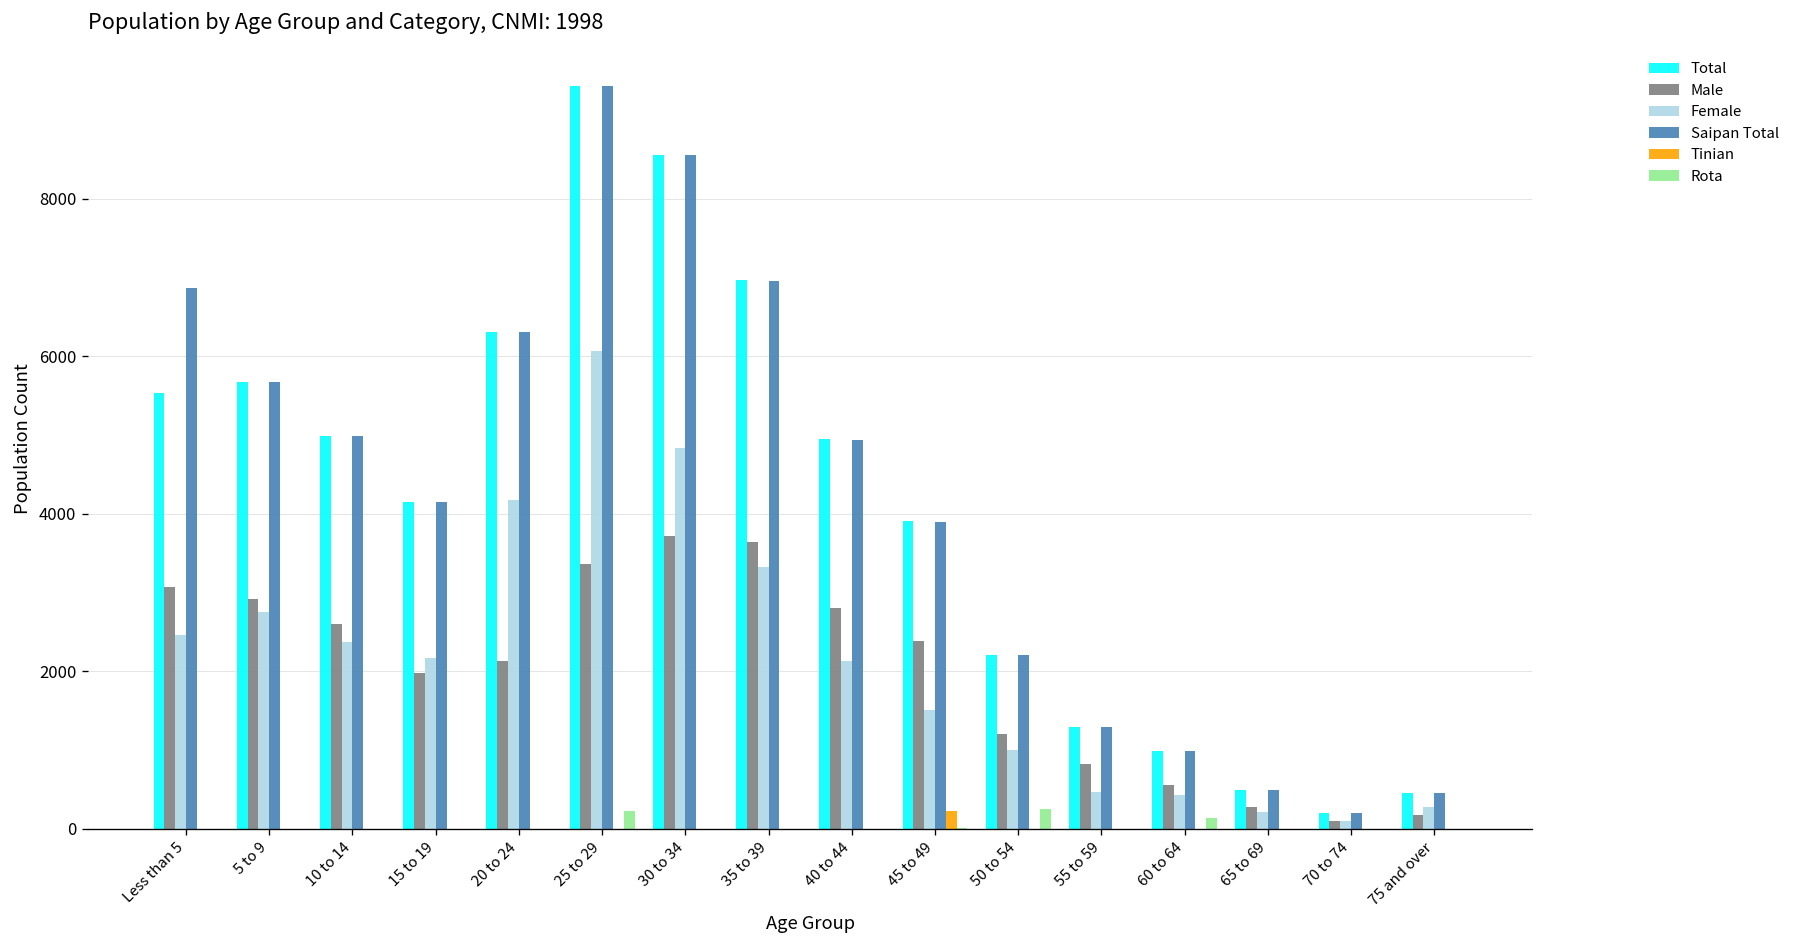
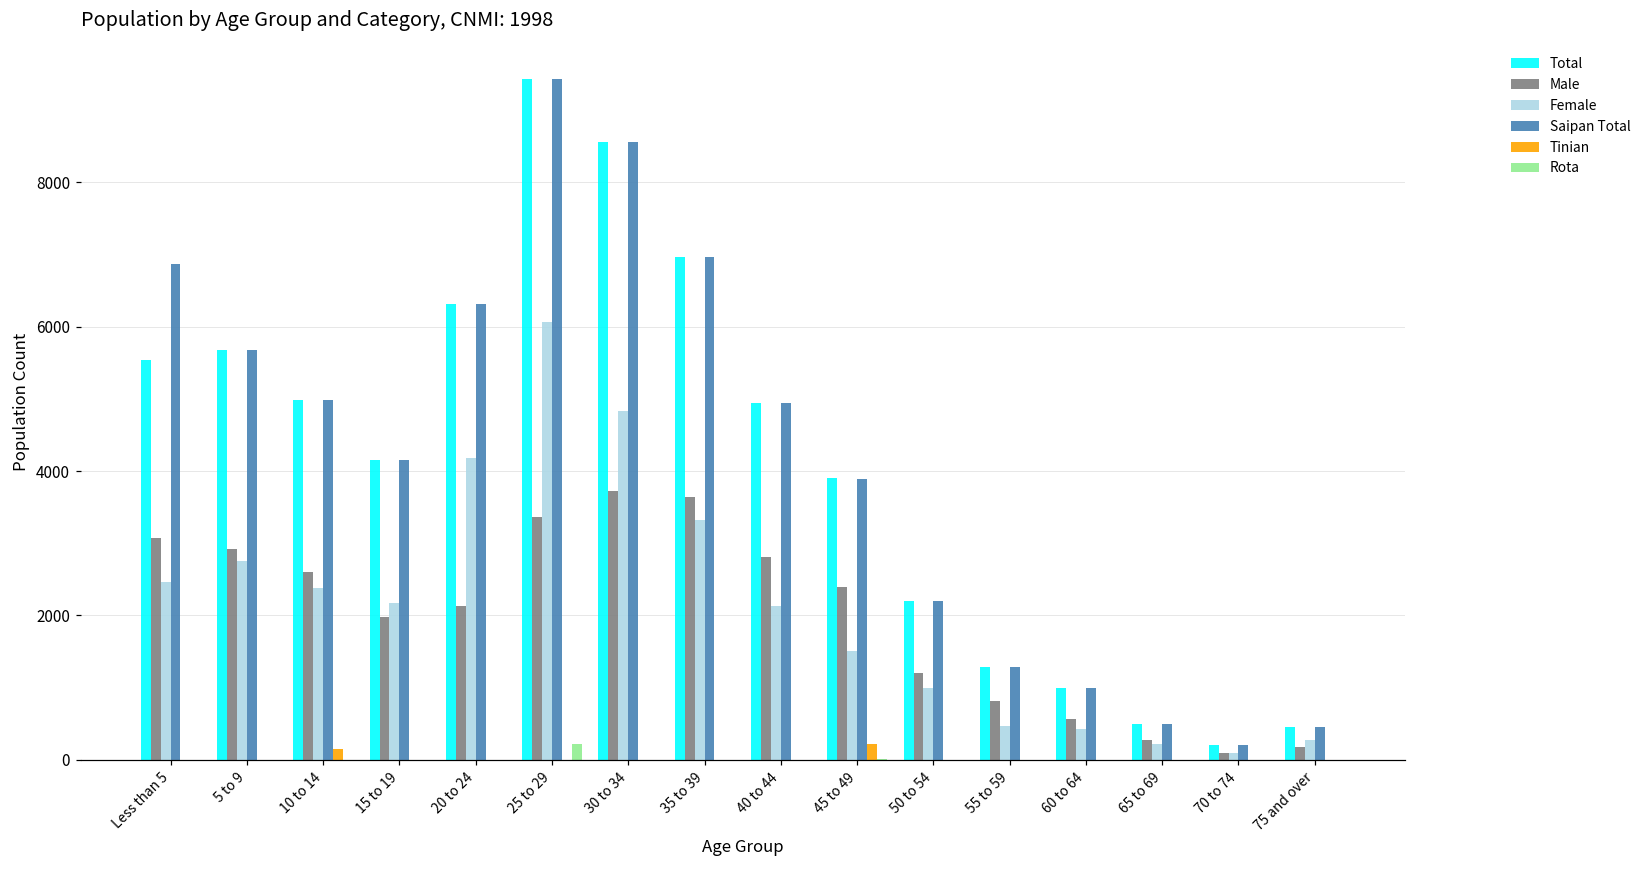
Tinian, 10 to 14: 0 -> 100
Rota, 50 to 54: 300 -> 0
Rota, 60 to 64: 100 -> 0
